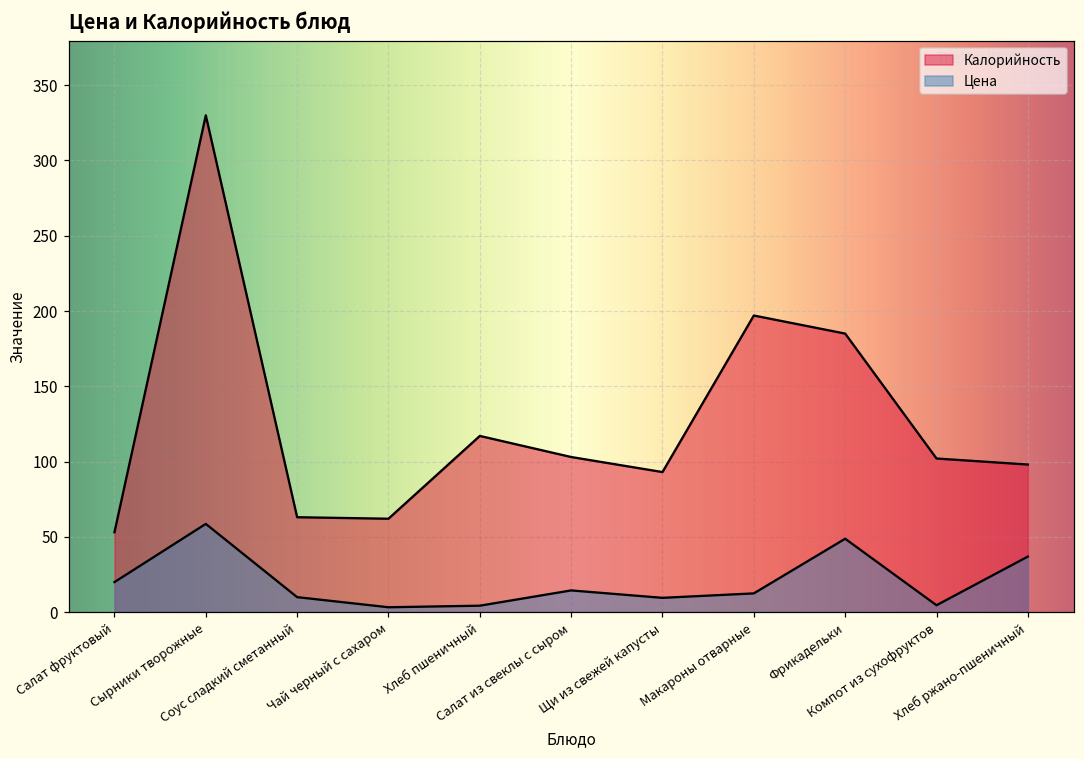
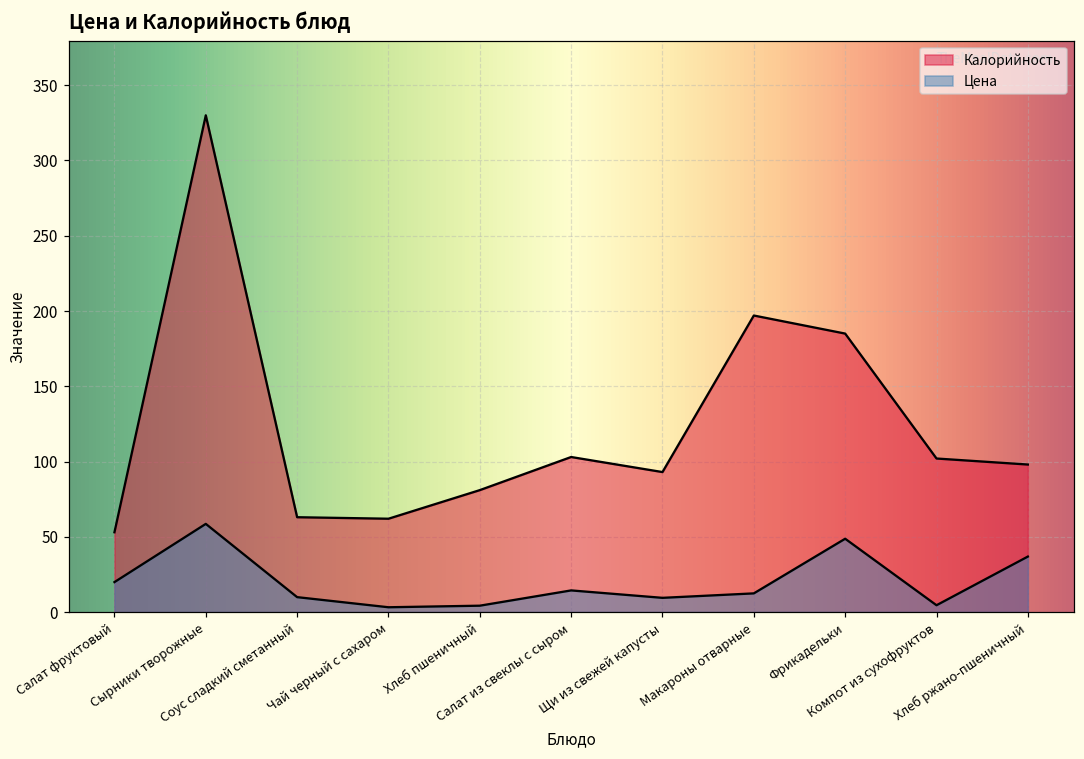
Калорийность, Хлеб пшеничный: 117 -> 81
